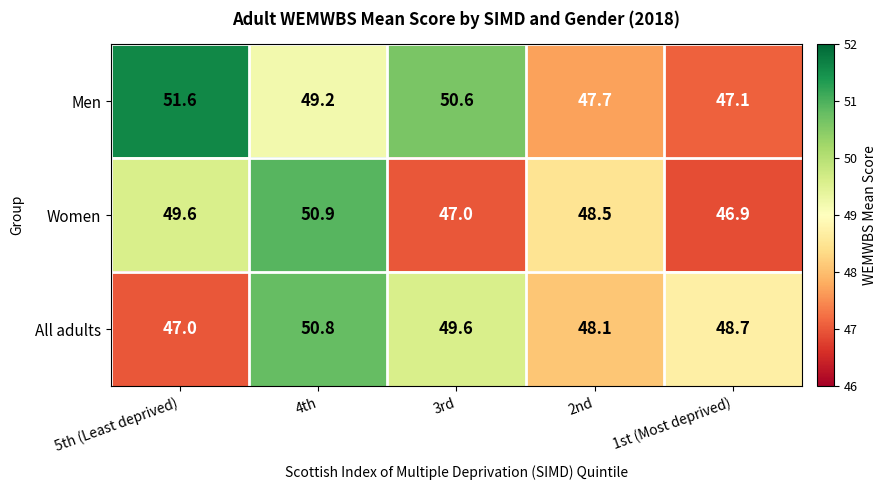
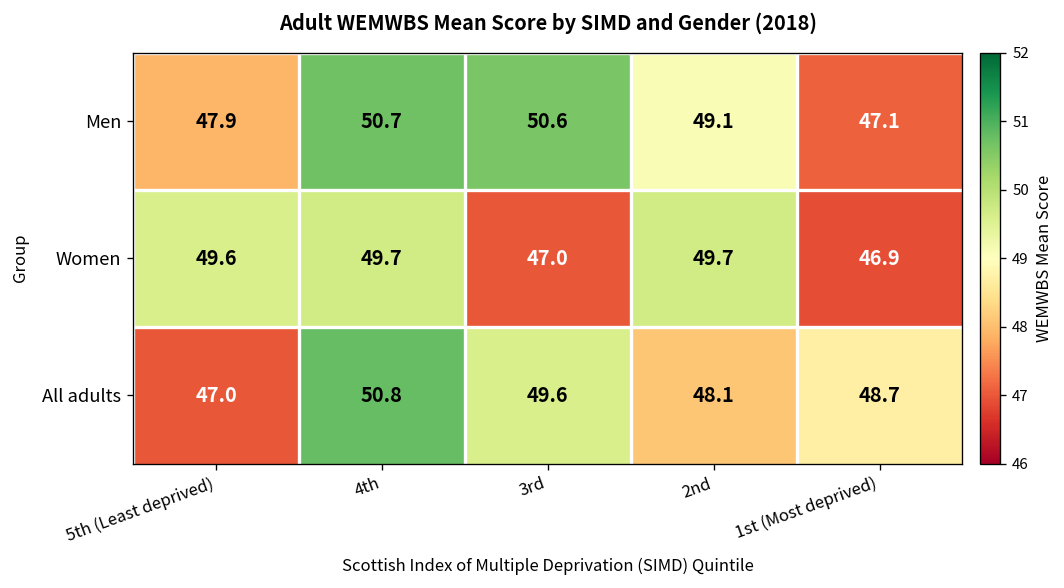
Men, 5th (Least deprived): 51.6 -> 47.9
Men, 4th: 49.2 -> 50.7
Men, 2nd: 47.7 -> 49.1
Women, 4th: 50.9 -> 49.7
Women, 2nd: 48.5 -> 49.7
